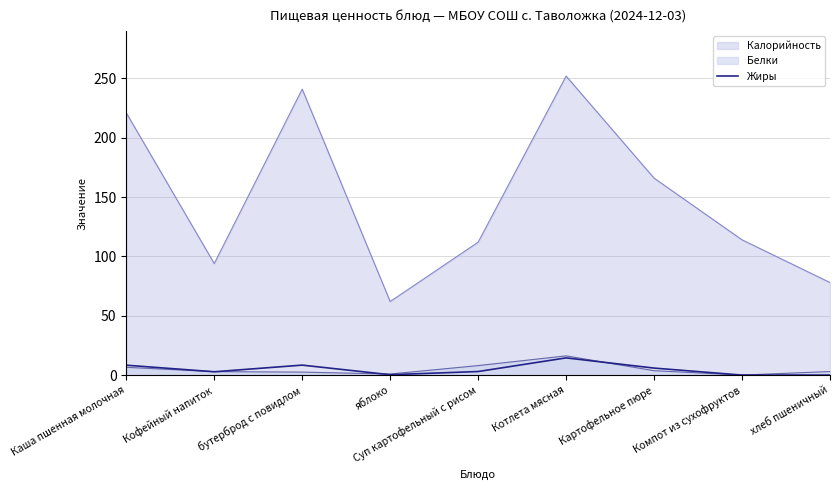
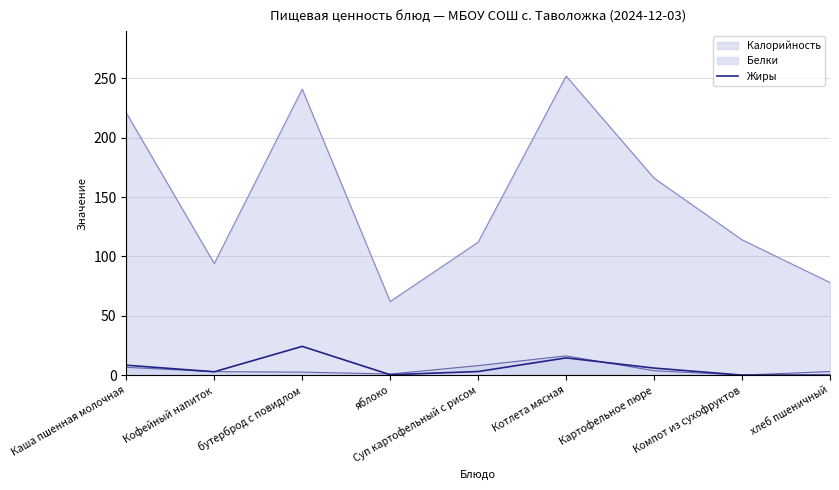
Жиры, бутерброд с повидлом: 8 -> 24
